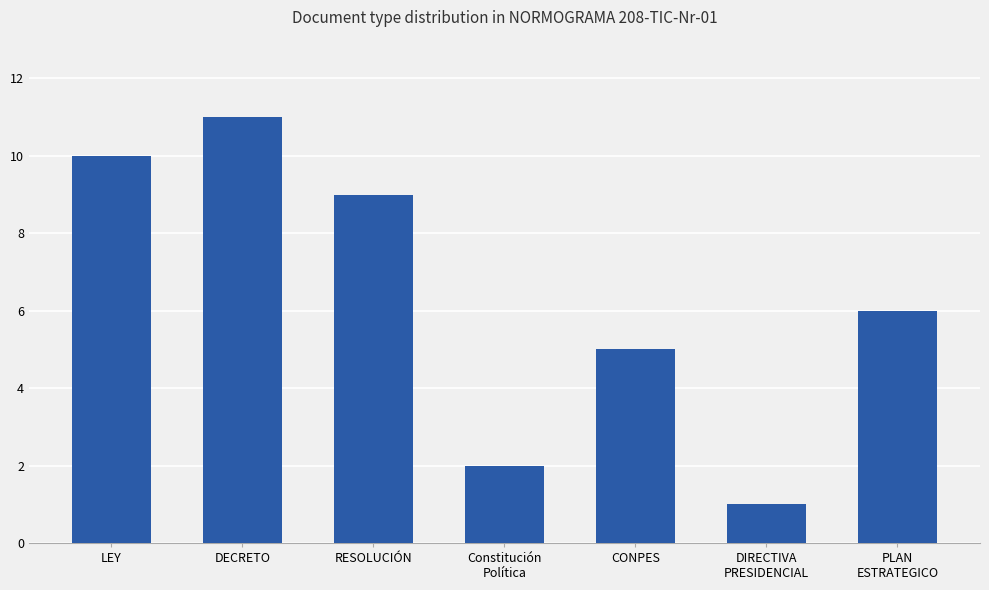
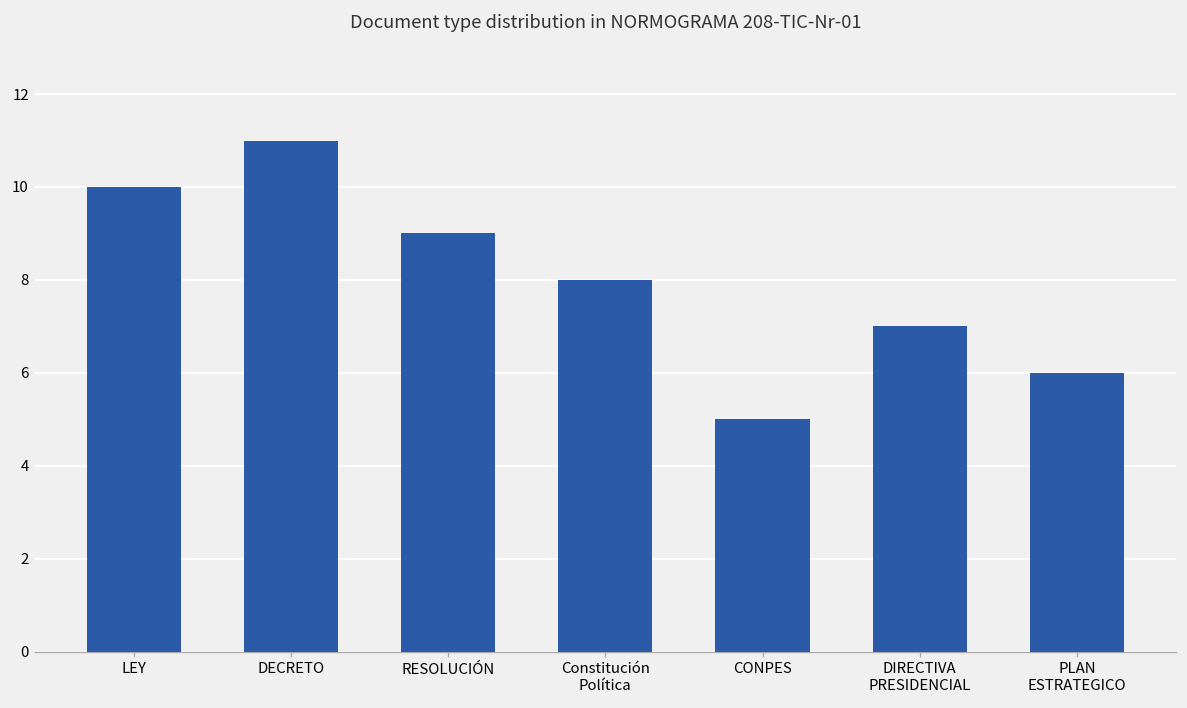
Constitución Política: 2 -> 8
DIRECTIVA PRESIDENCIAL: 1 -> 7
